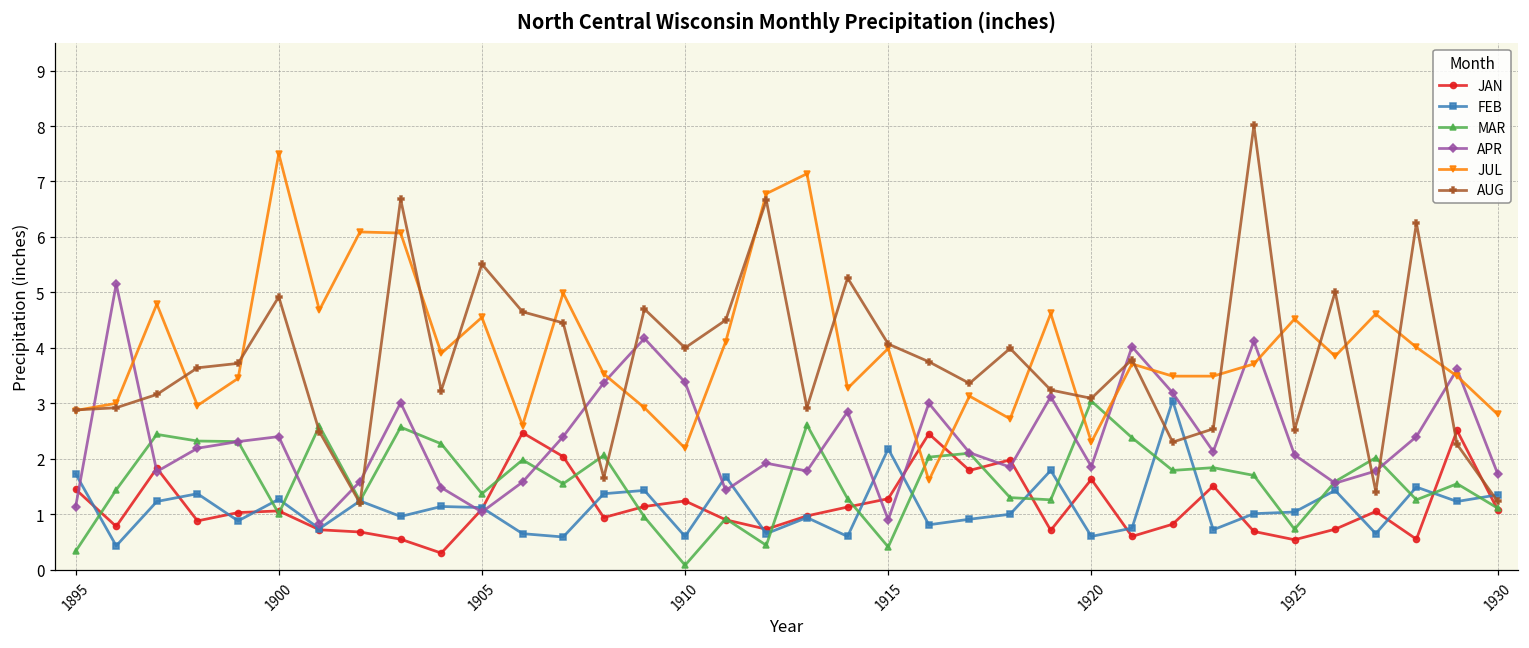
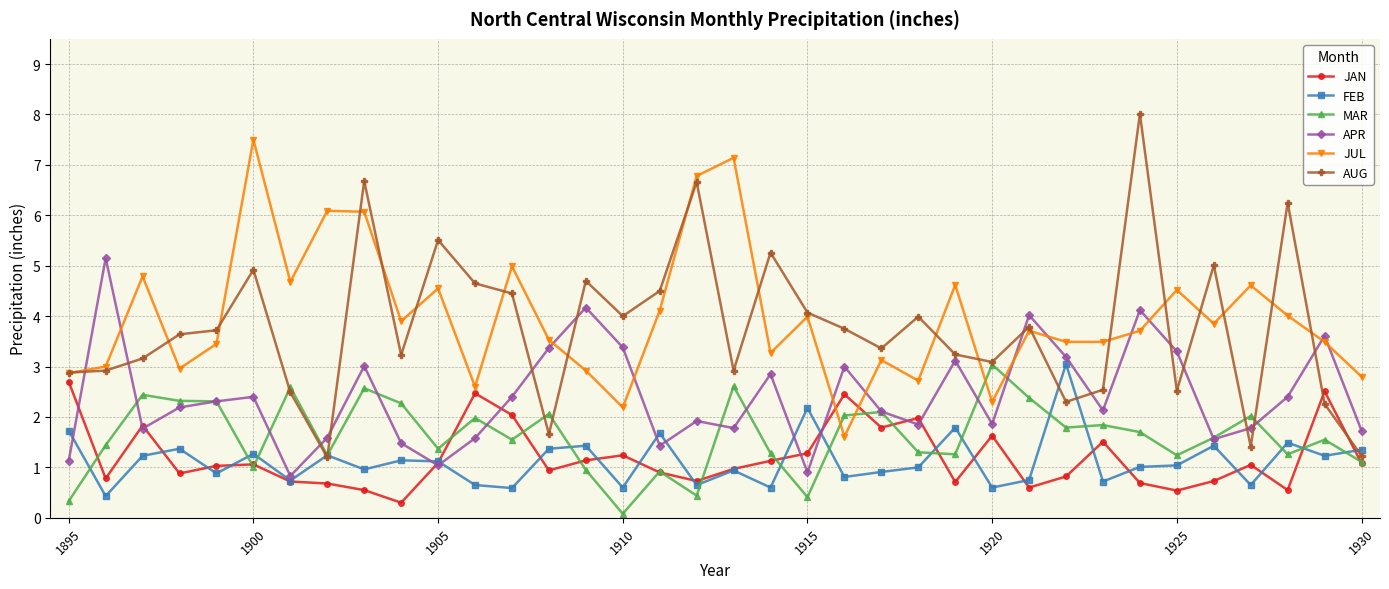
JAN, 1895: 1.5 -> 2.7
MAR, 1925: 0.7 -> 1.2
APR, 1925: 2.1 -> 3.3
